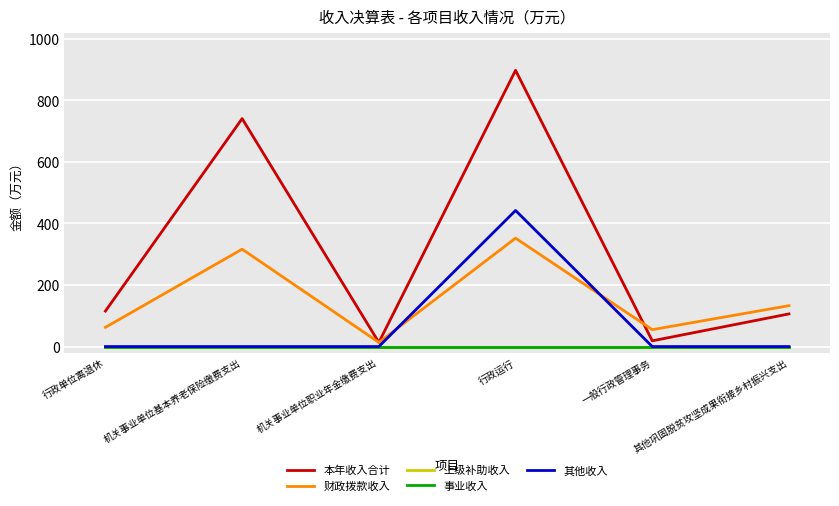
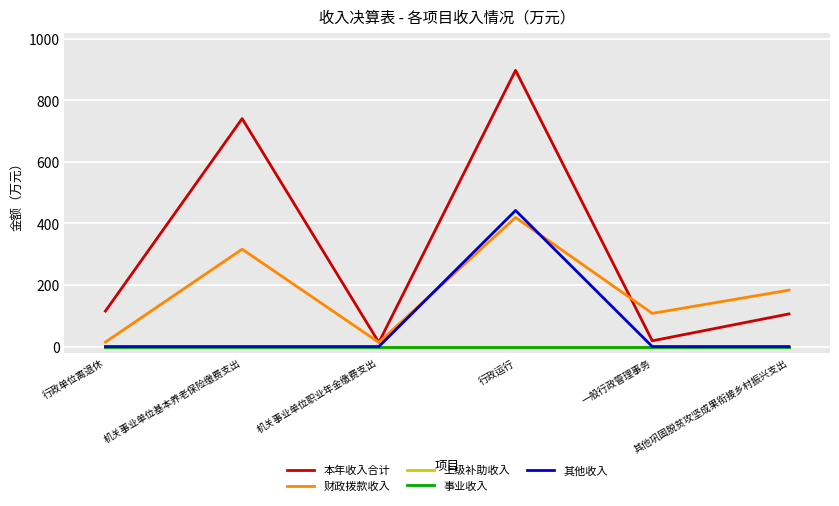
财政拨款收入, 行政单位离退休: 60 -> 10
财政拨款收入, 行政运行: 350 -> 420
财政拨款收入, 一般行政管理事务: 50 -> 110
财政拨款收入, 其他巩固脱贫攻坚成果衔接乡村振兴支出: 130 -> 180
